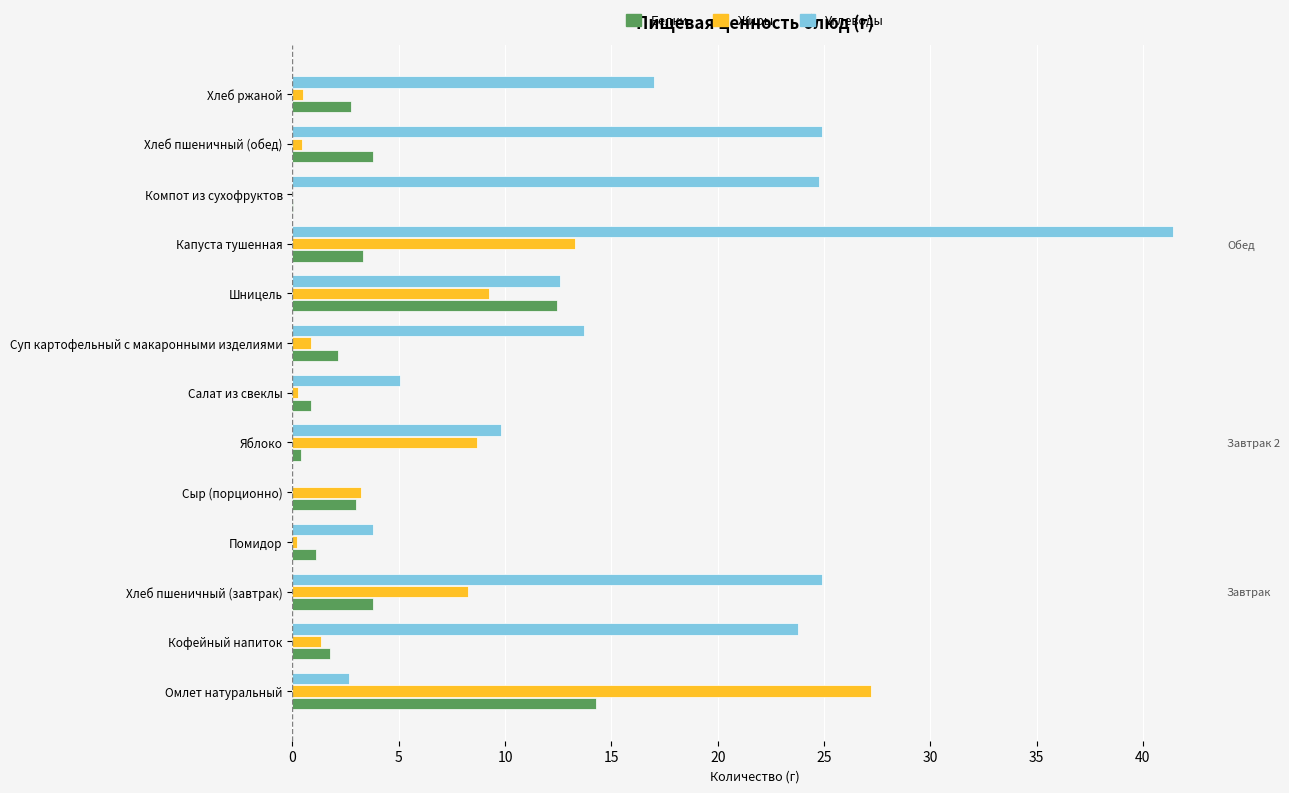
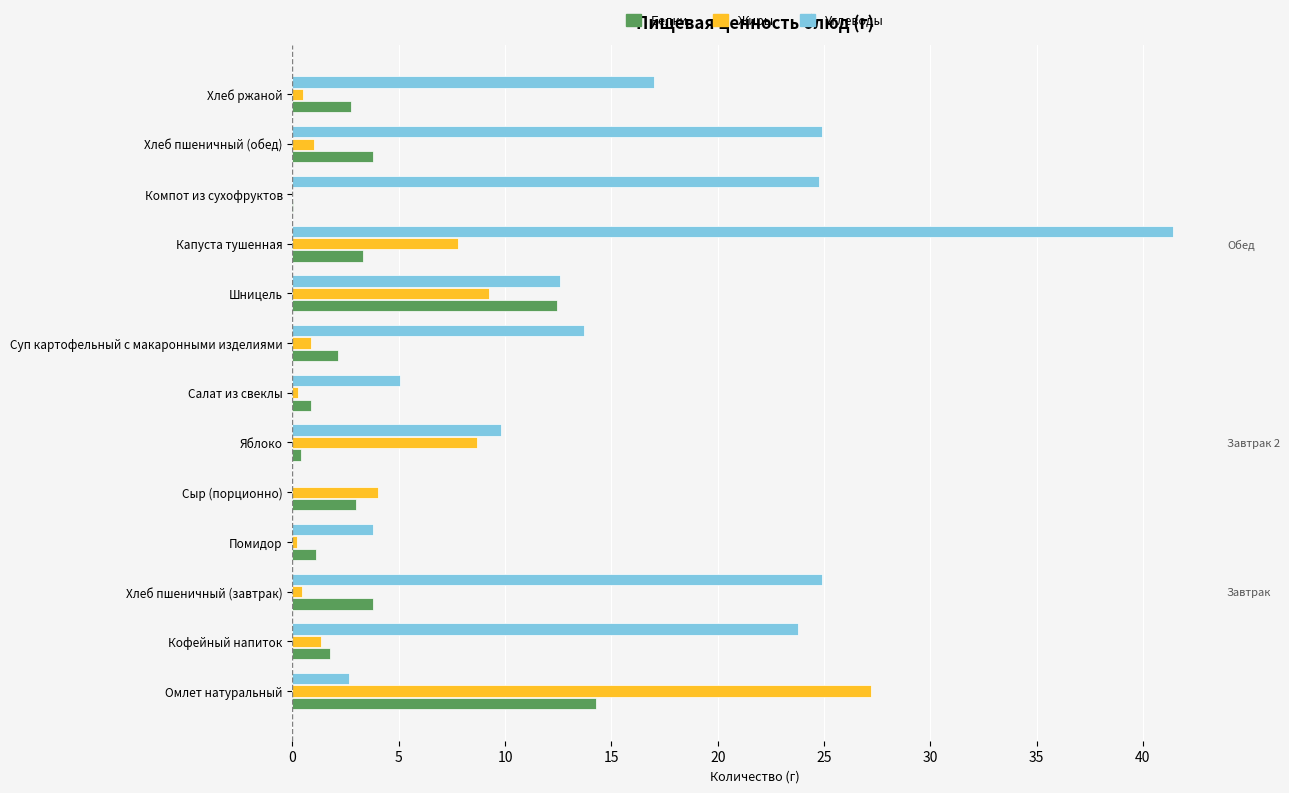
Жиры, Хлеб пшеничный (обед): 0.5 -> 1.0
Жиры, Капуста тушенная: 13.3 -> 7.8
Жиры, Сыр (порционно): 3.2 -> 4.0
Жиры, Хлеб пшеничный (завтрак): 8.2 -> 0.5
